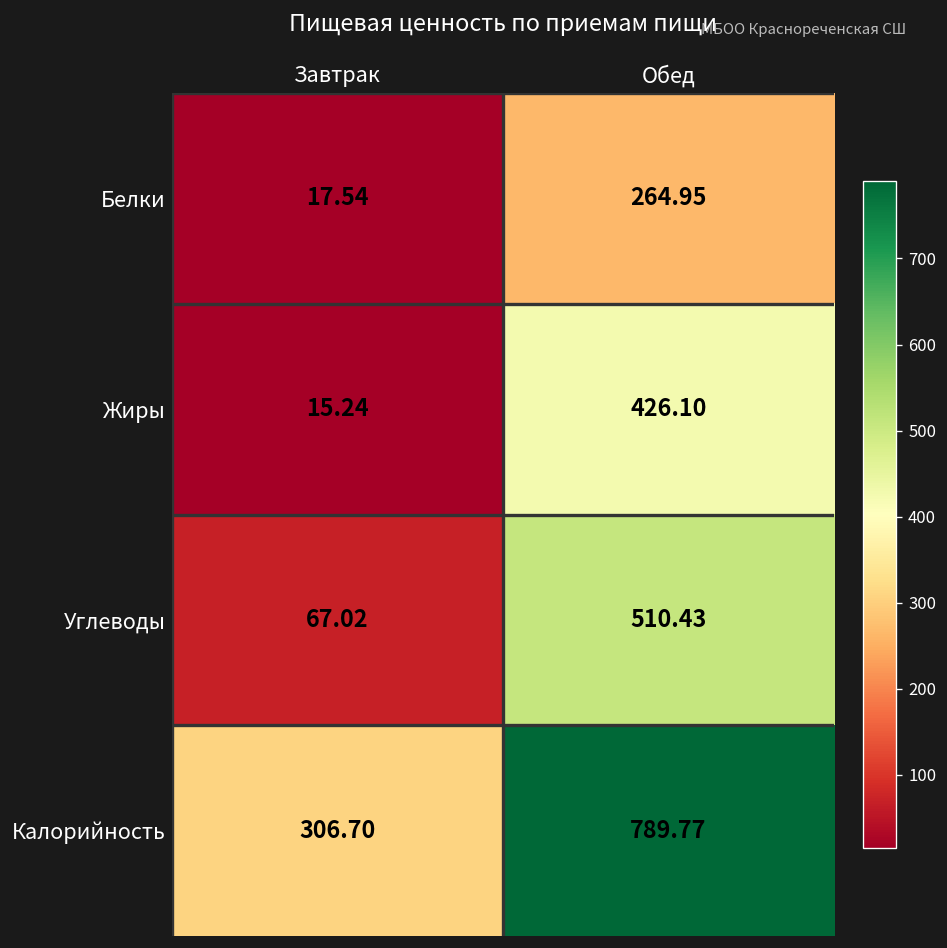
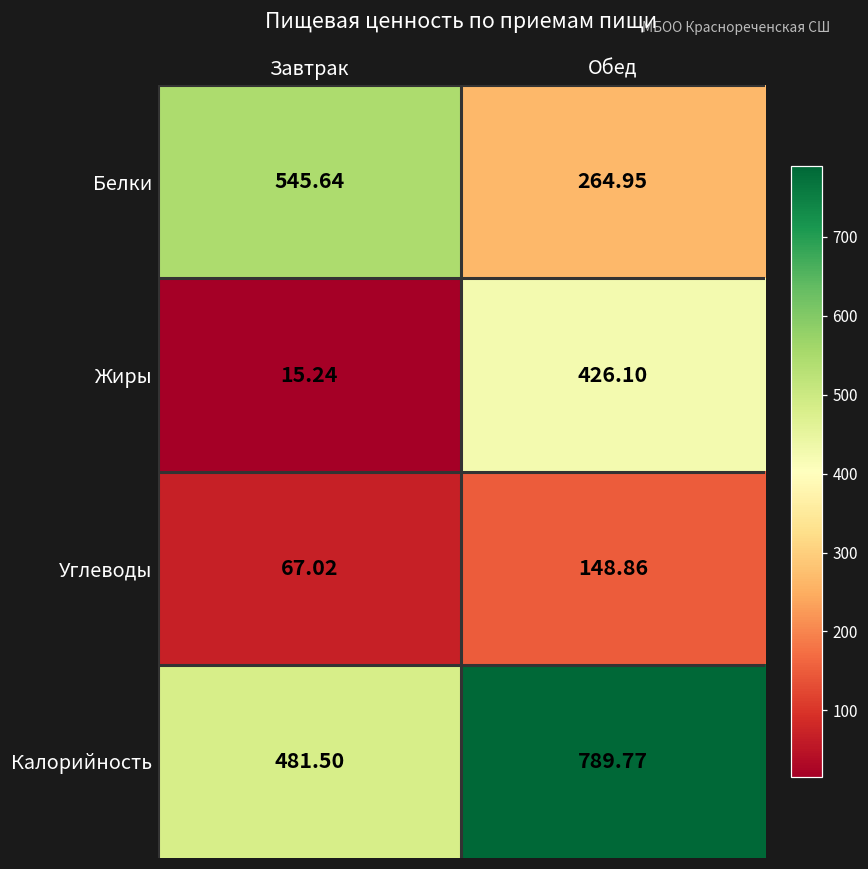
Белки, Завтрак: 17.54 -> 545.64
Углеводы, Обед: 510.43 -> 148.86
Калорийность, Завтрак: 306.70 -> 481.50
